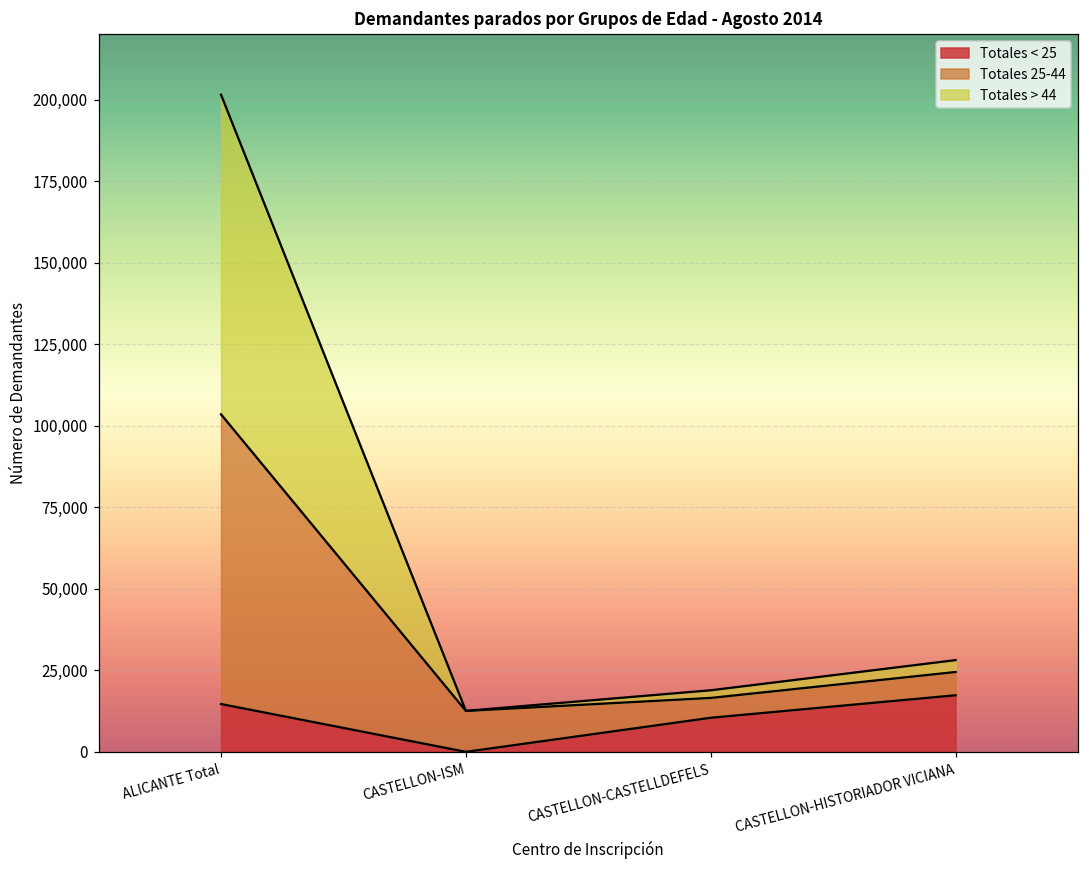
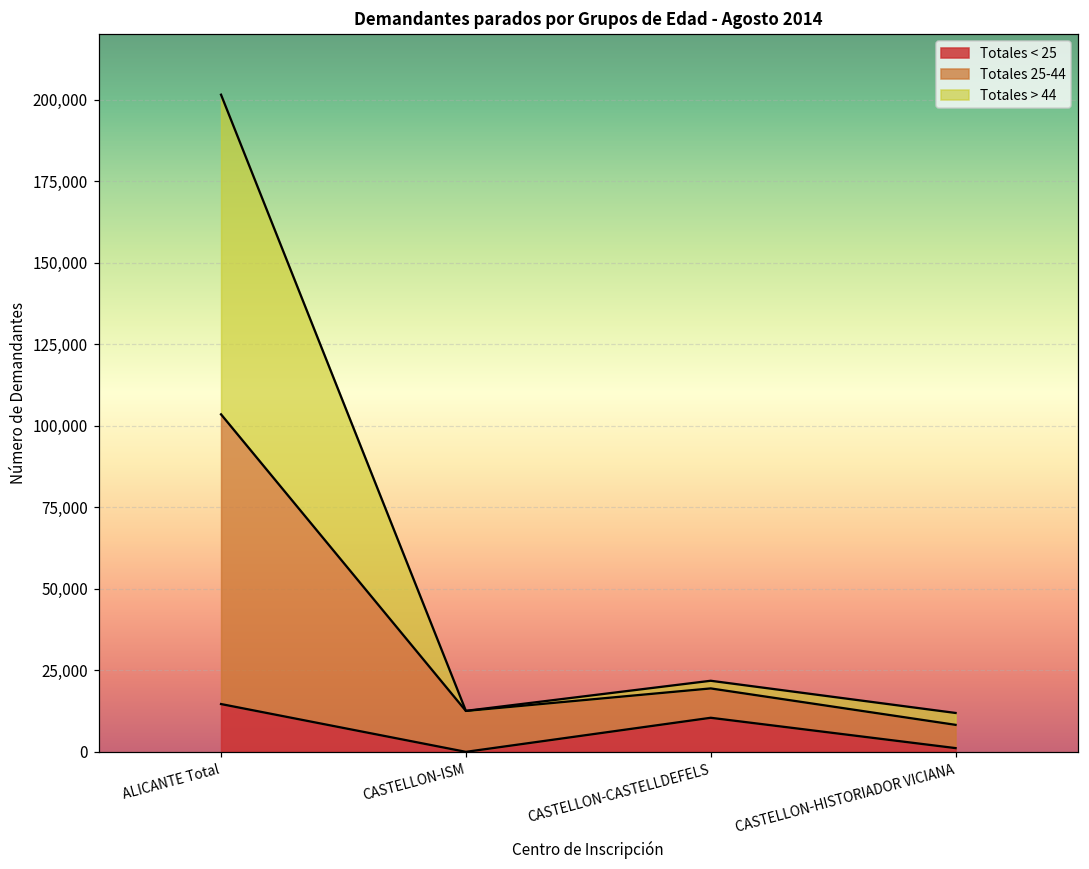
Totales 25-44, CASTELLON-CASTELLDEFELS: 6,000 -> 9,000
Totales < 25, CASTELLON-HISTORIADOR VICIANA: 17,000 -> 1,000
